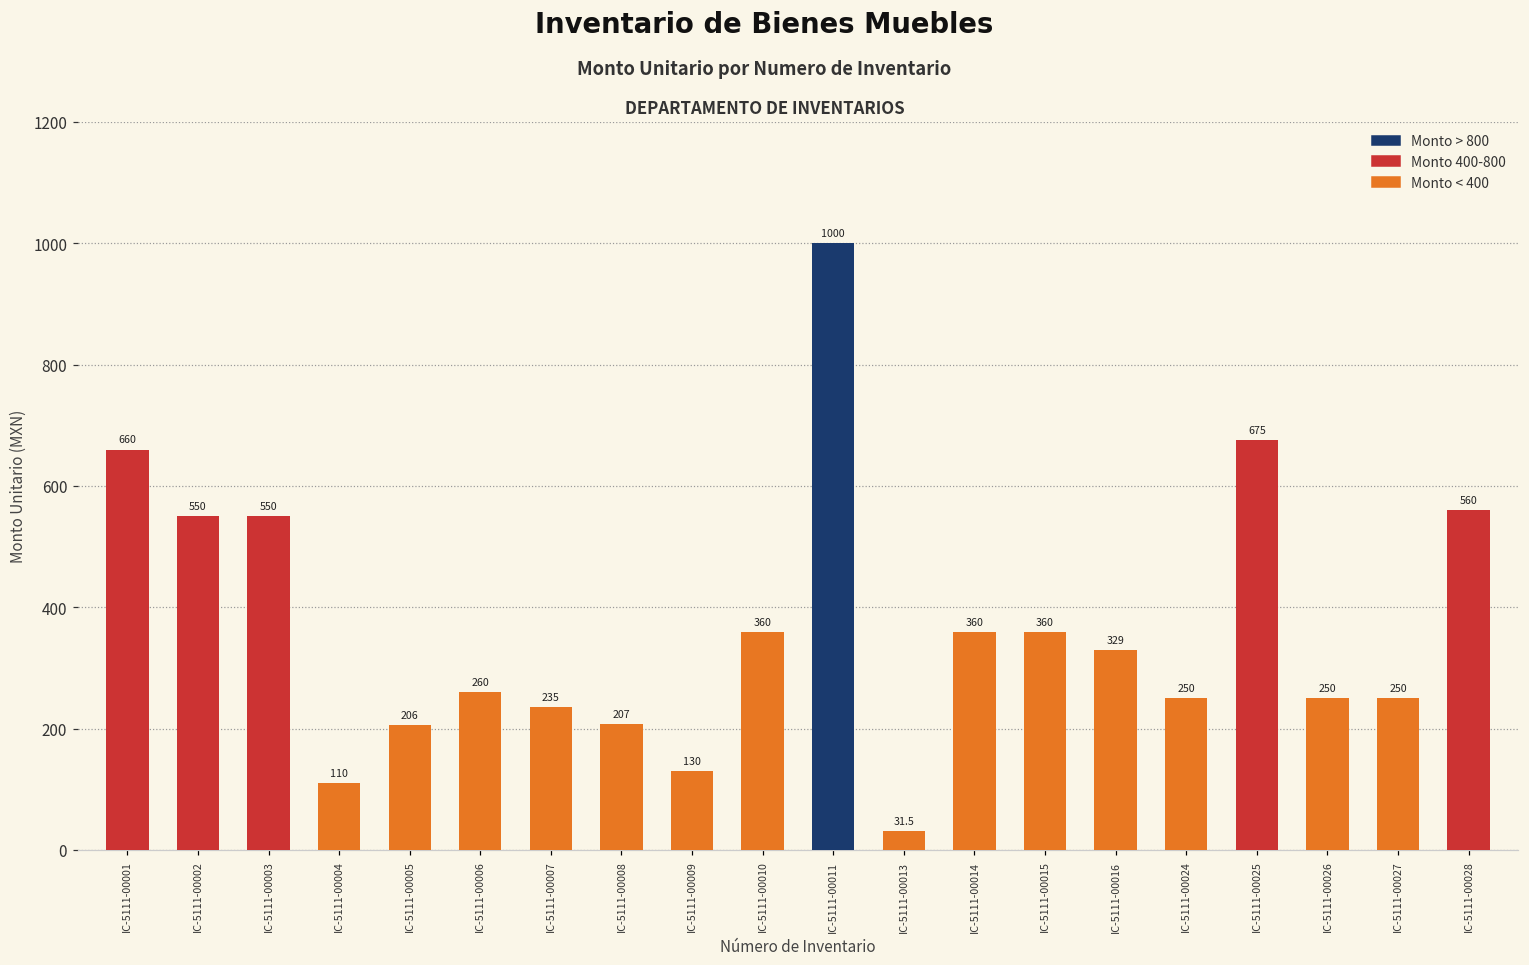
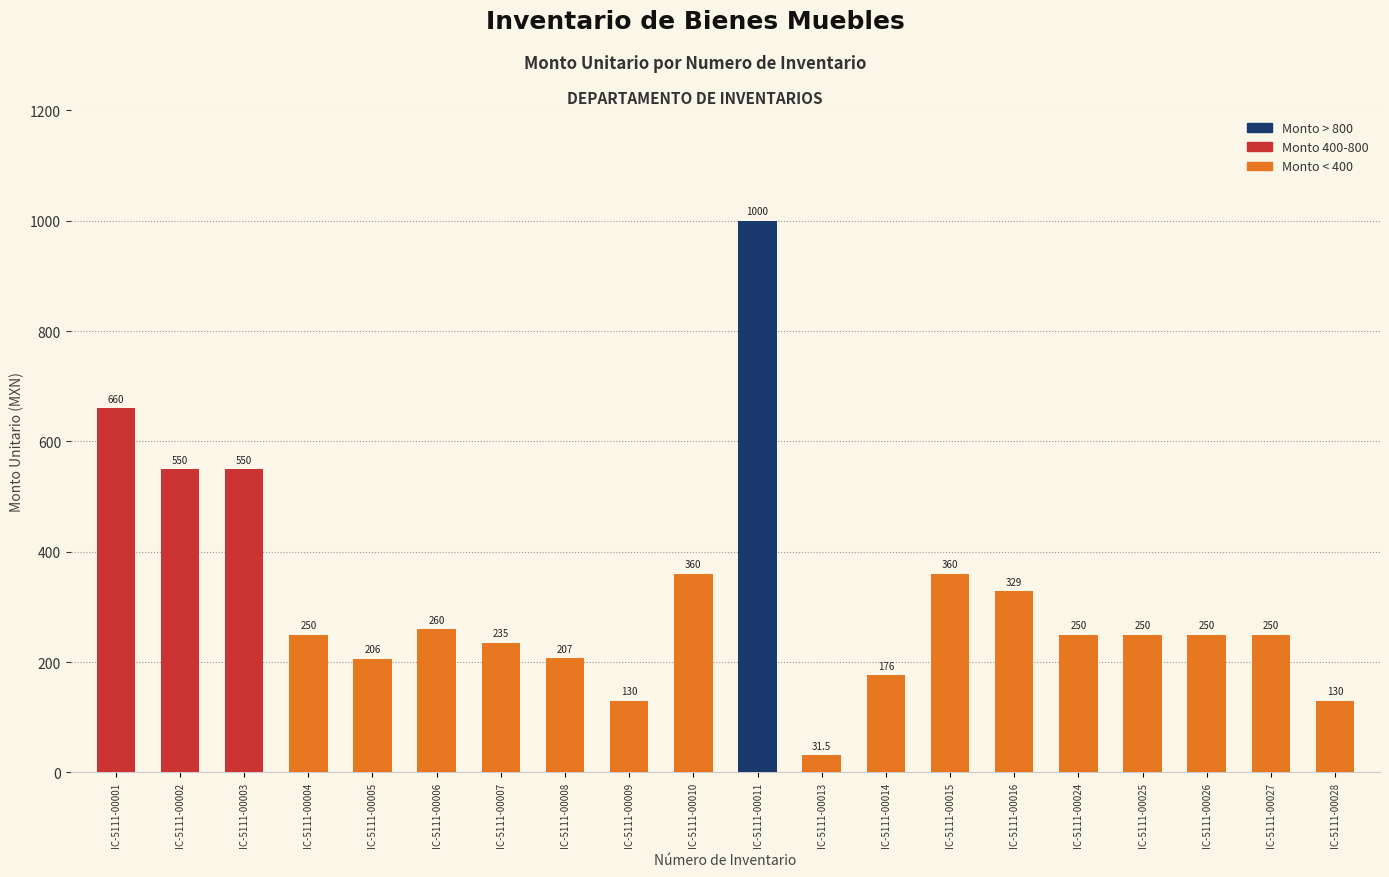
IC-5111-00004: 110 -> 250
IC-5111-00014: 360 -> 176
IC-5111-00025: 675 -> 250
IC-5111-00028: 560 -> 130
